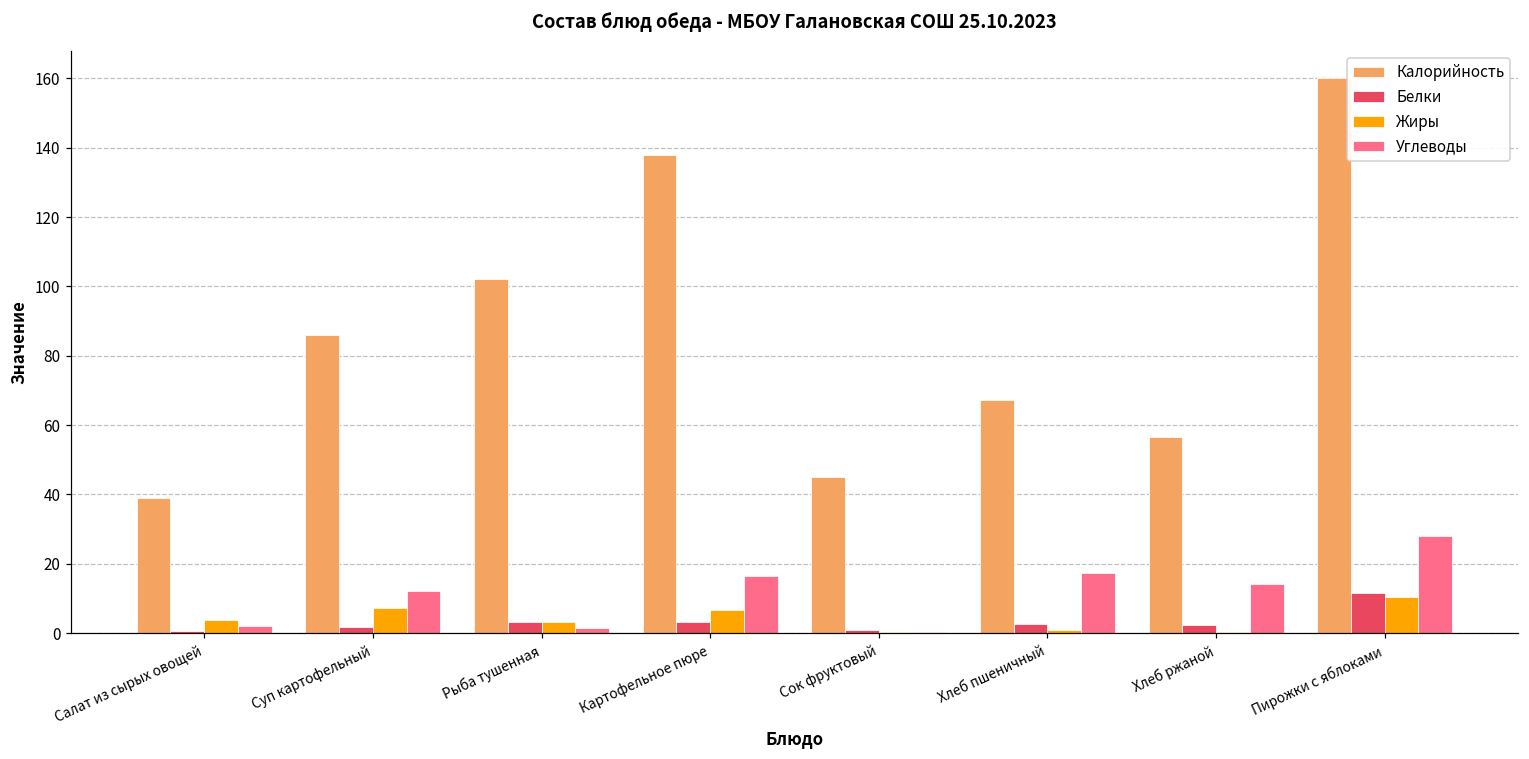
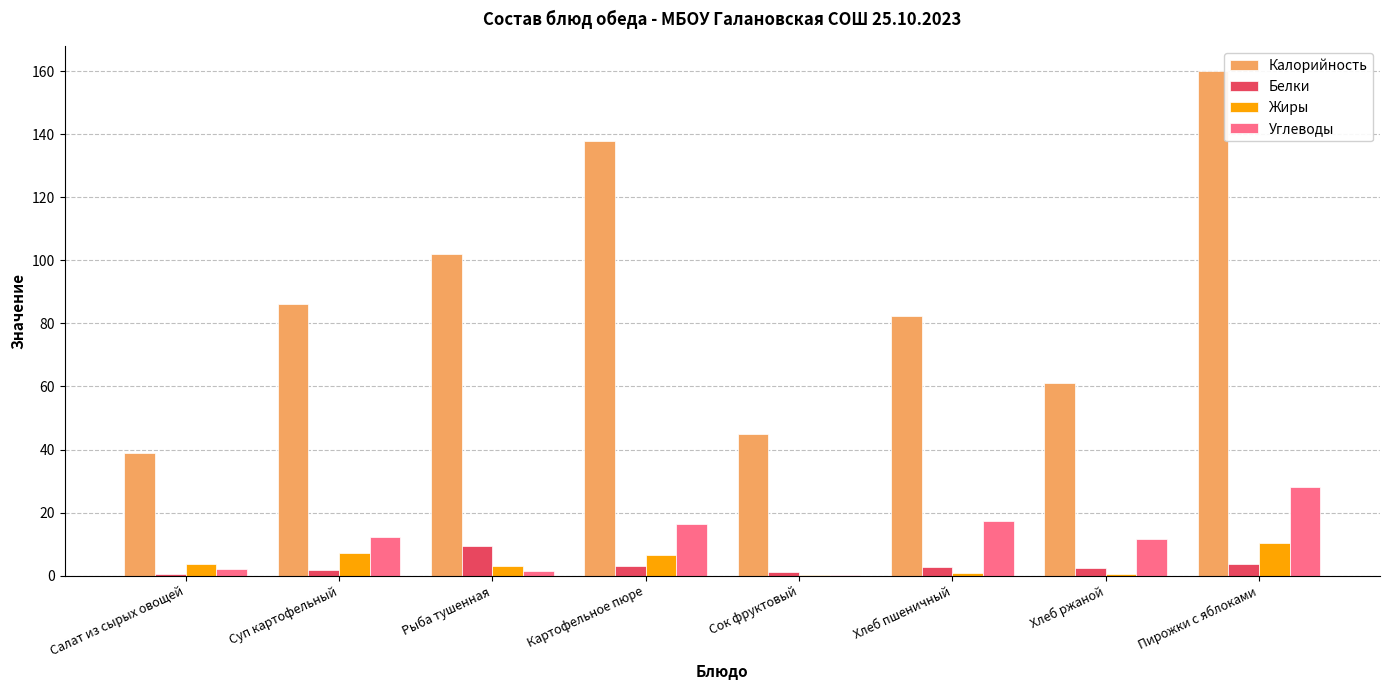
Белки, Рыба тушенная: 3 -> 10
Калорийность, Хлеб пшеничный: 67 -> 82
Калорийность, Хлеб ржаной: 57 -> 61
Углеводы, Хлеб ржаной: 14 -> 12
Белки, Пирожки с яблоками: 11 -> 4
